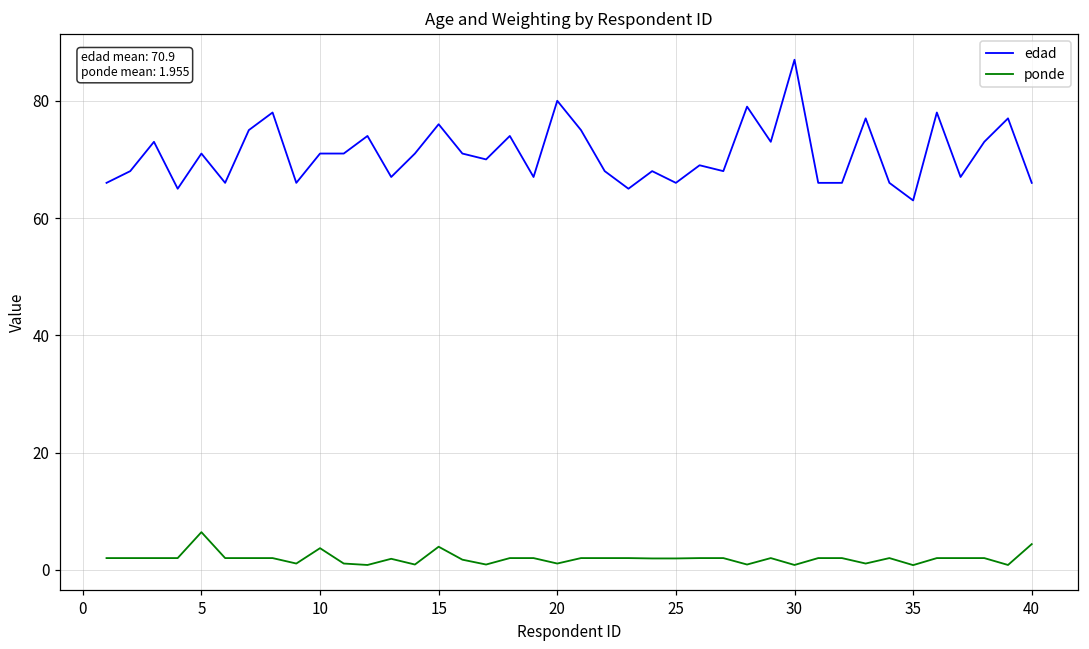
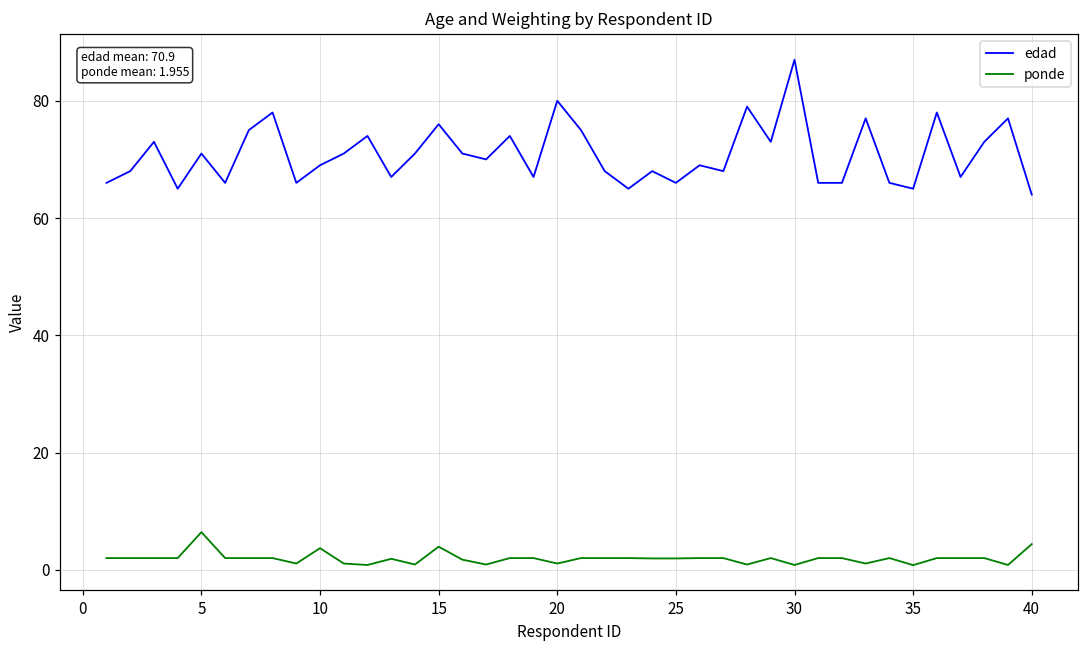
edad, 10: 71 -> 69
edad, 35: 63 -> 65
edad, 40: 66 -> 64
